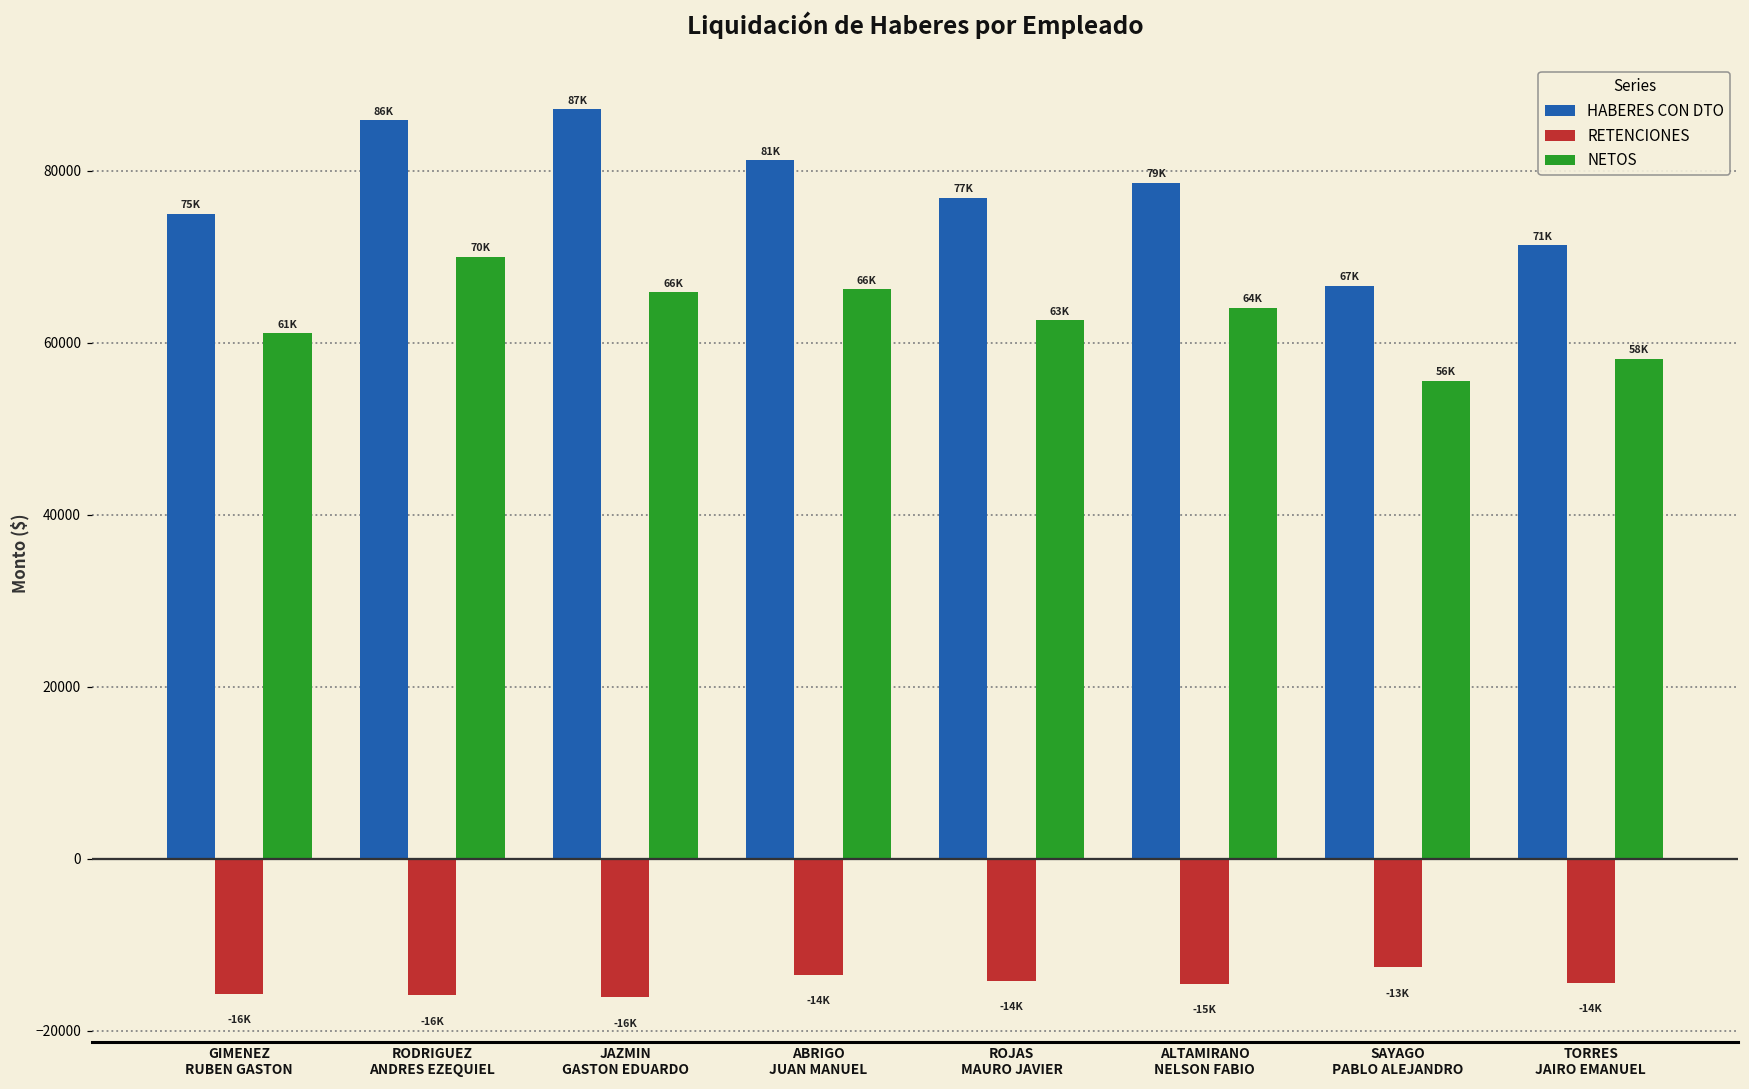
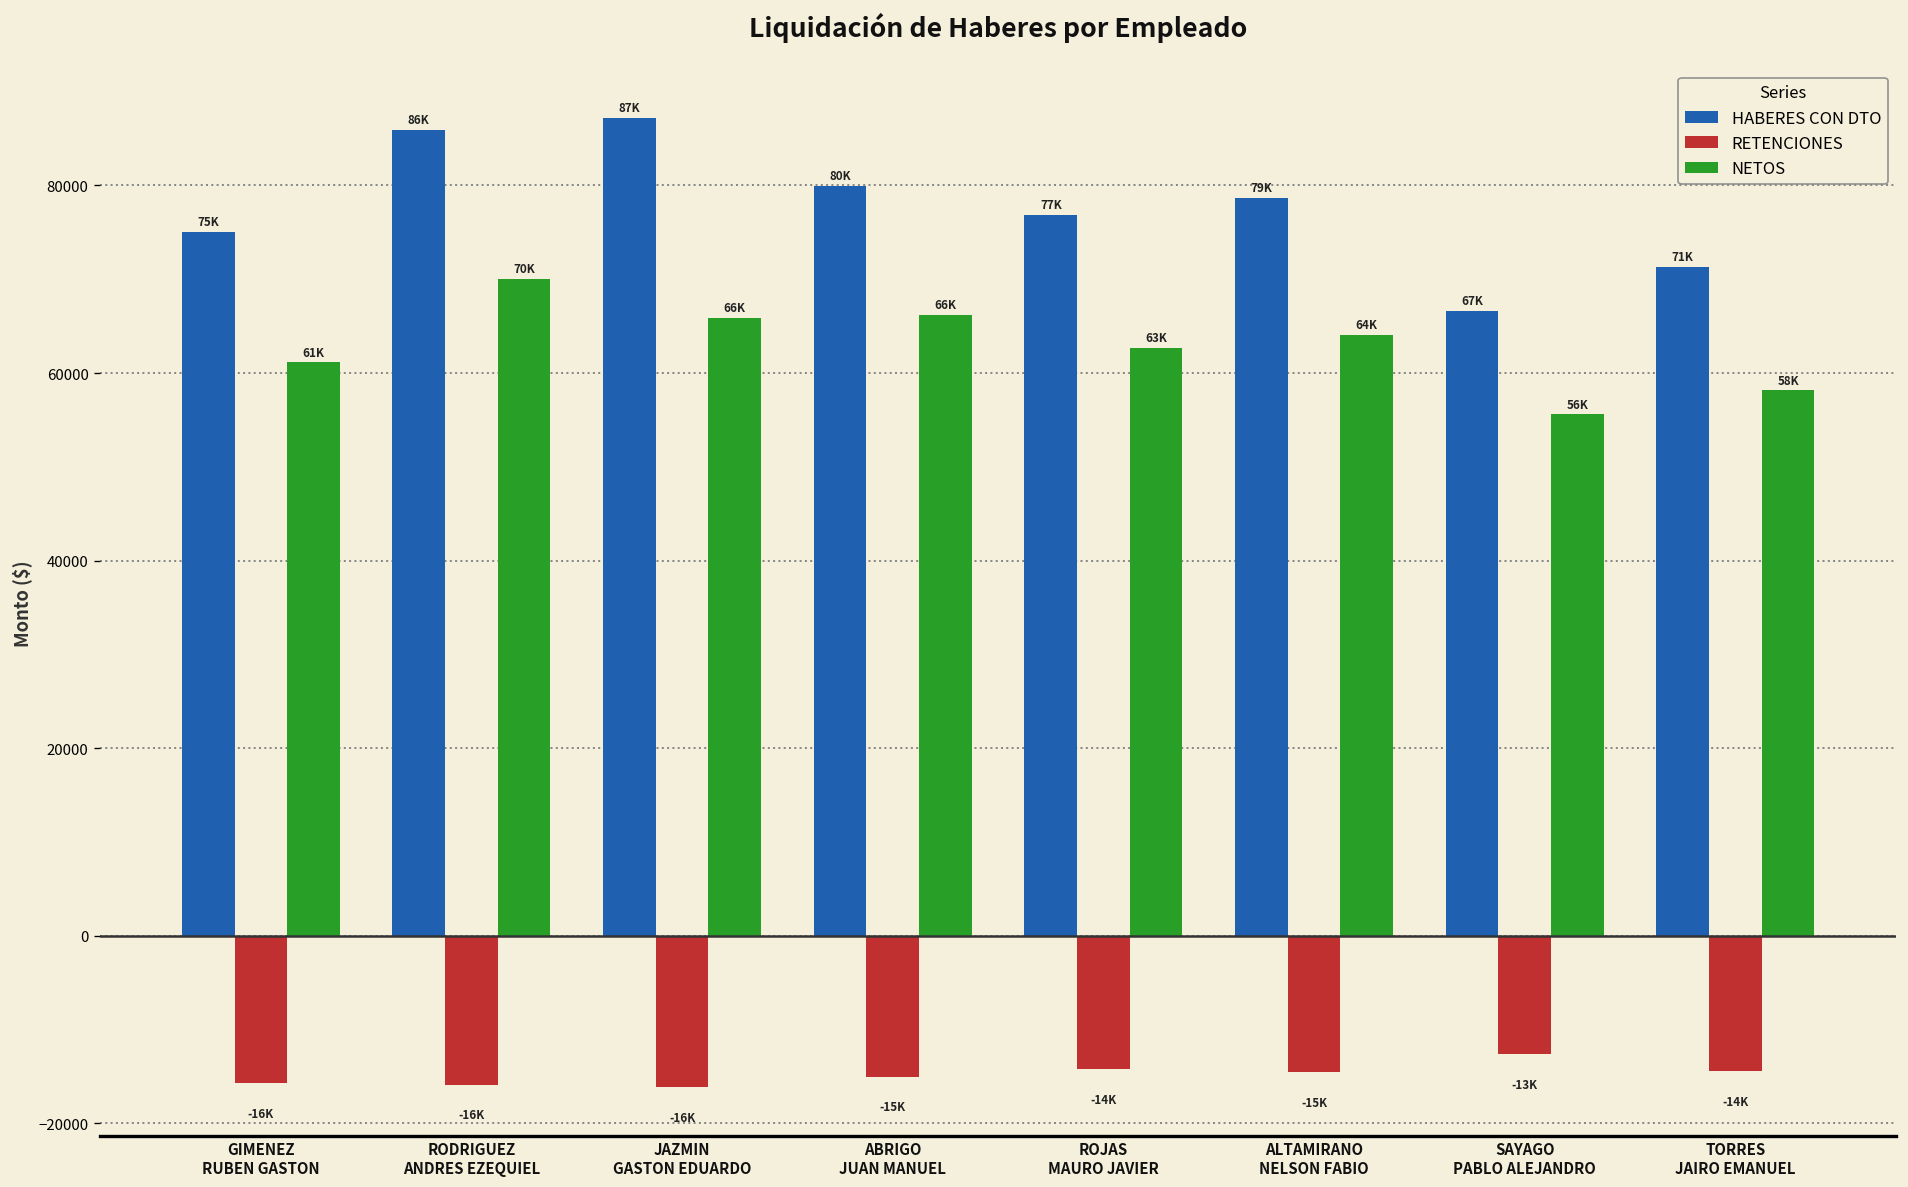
HABERES CON DTO, ABRIGO JUAN MANUEL: 81K -> 80K
RETENCIONES, ABRIGO JUAN MANUEL: -14K -> -15K
